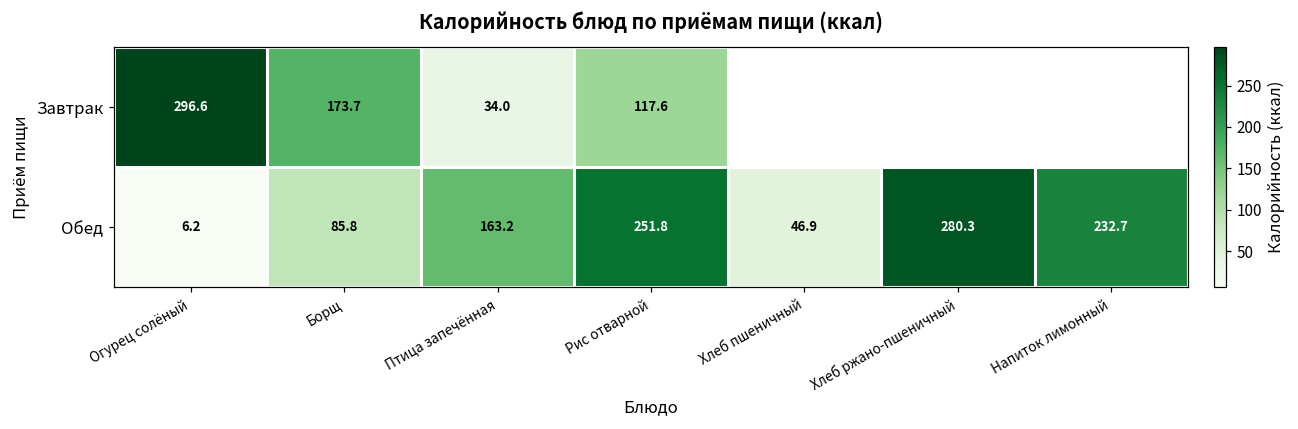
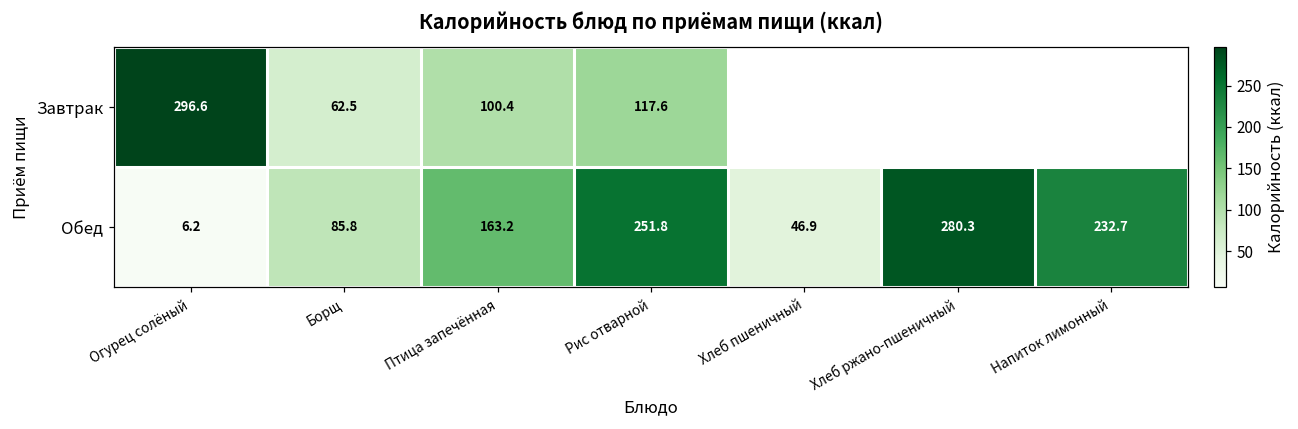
Завтрак, Борщ: 173.7 -> 62.5
Завтрак, Птица запечённая: 34.0 -> 100.4
